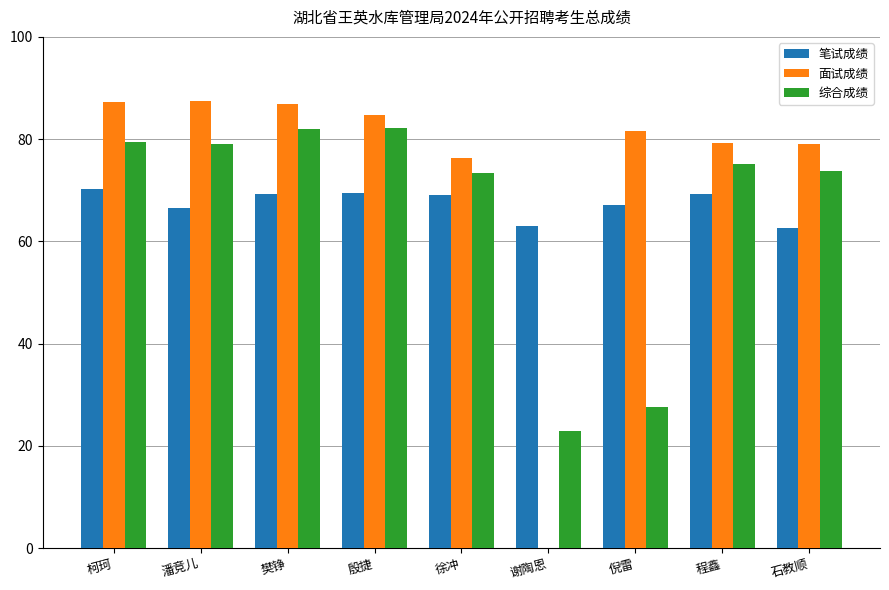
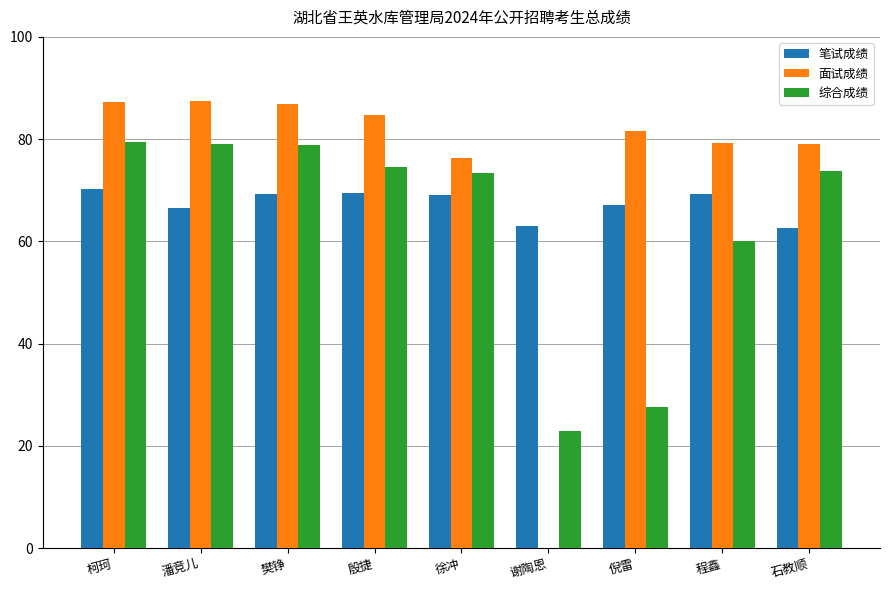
综合成绩, 樊铮: 82 -> 79
综合成绩, 殷捷: 82 -> 74
综合成绩, 程鑫: 75 -> 60
